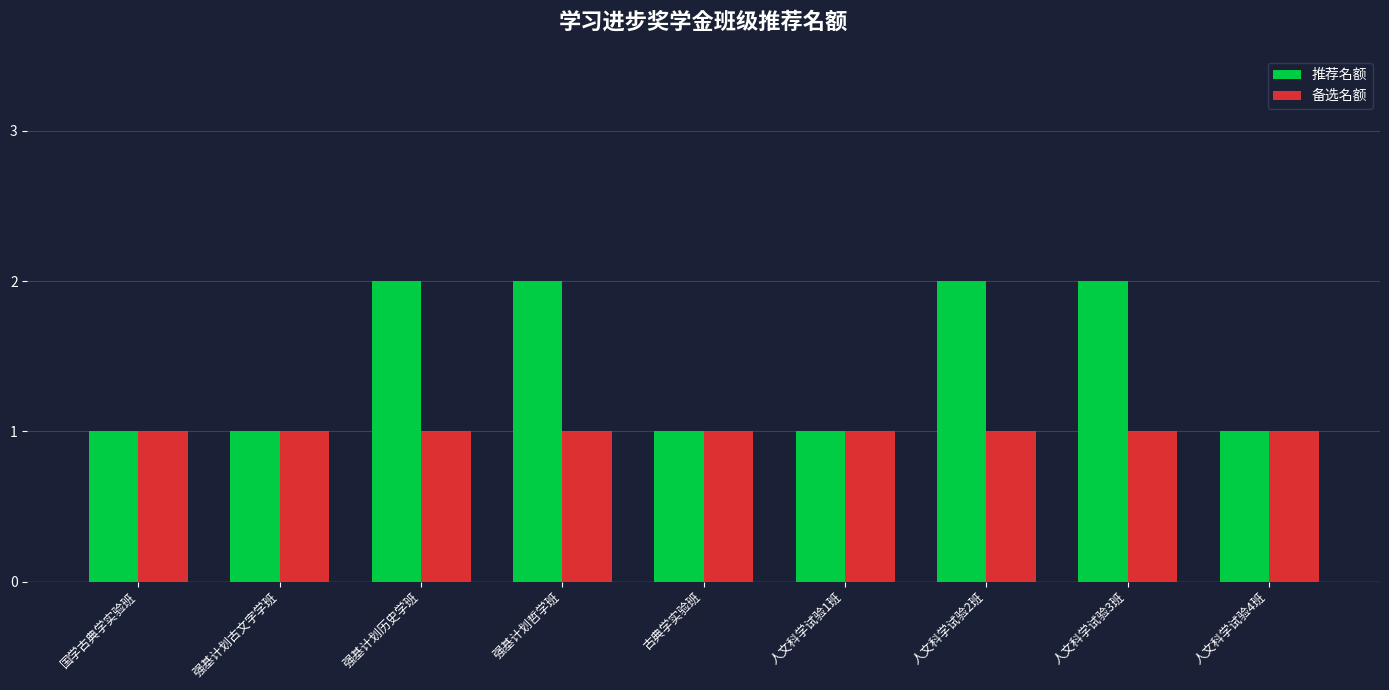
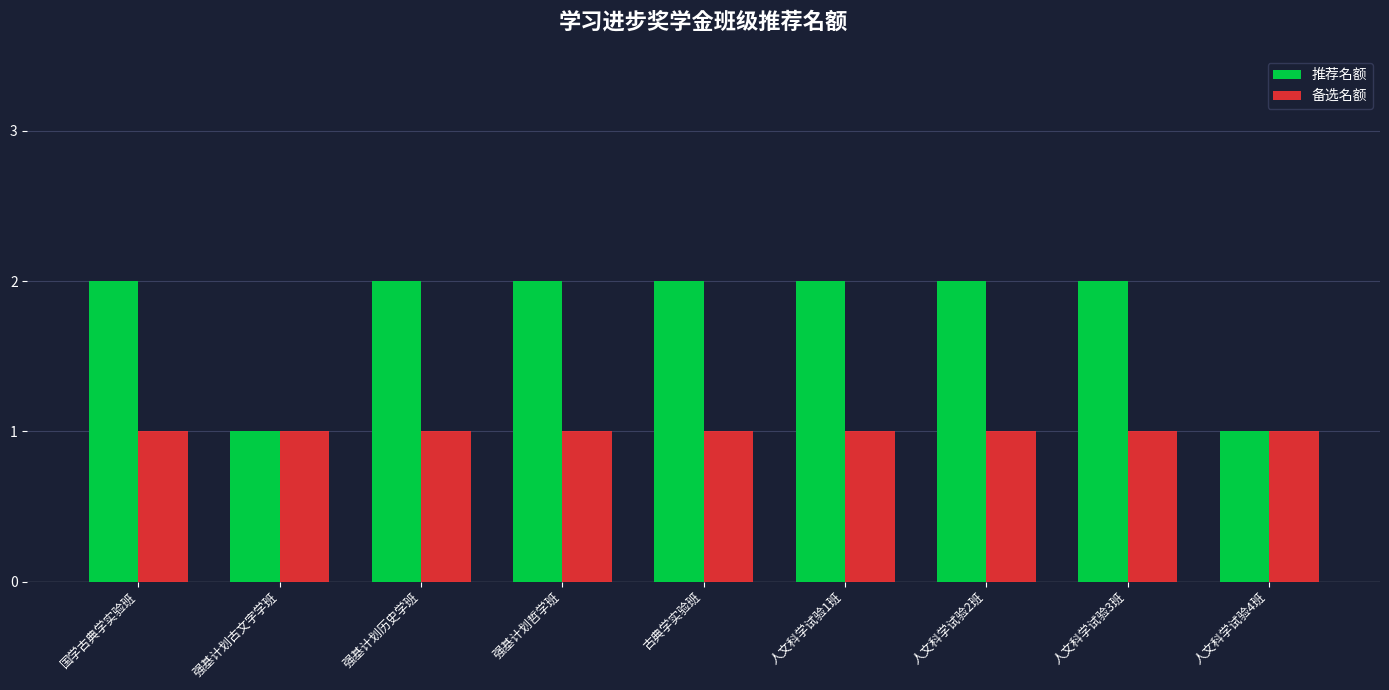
推荐名额, 国学古典学实验班: 1 -> 2
推荐名额, 古典学实验班: 1 -> 2
推荐名额, 人文科学试验1班: 1 -> 2
